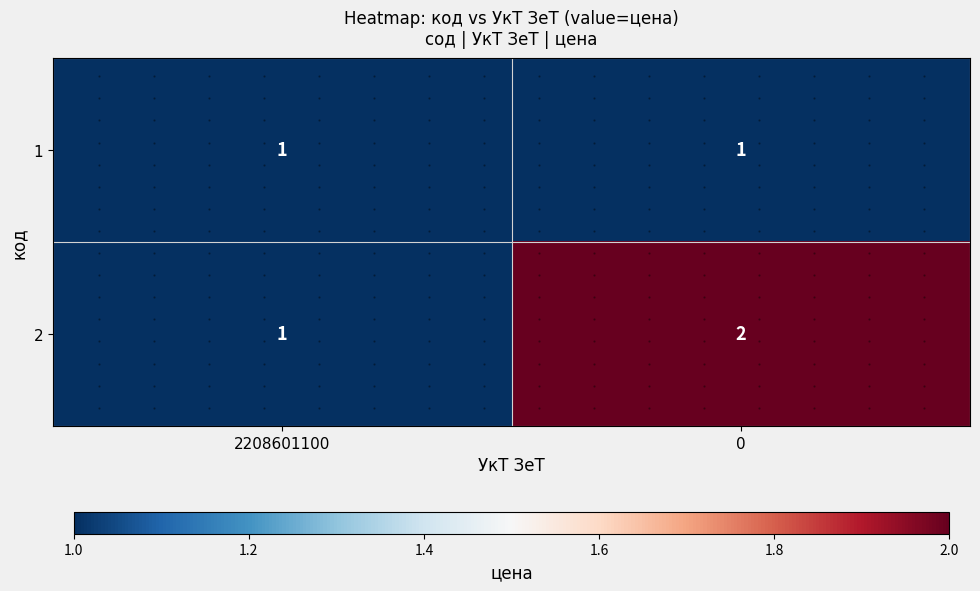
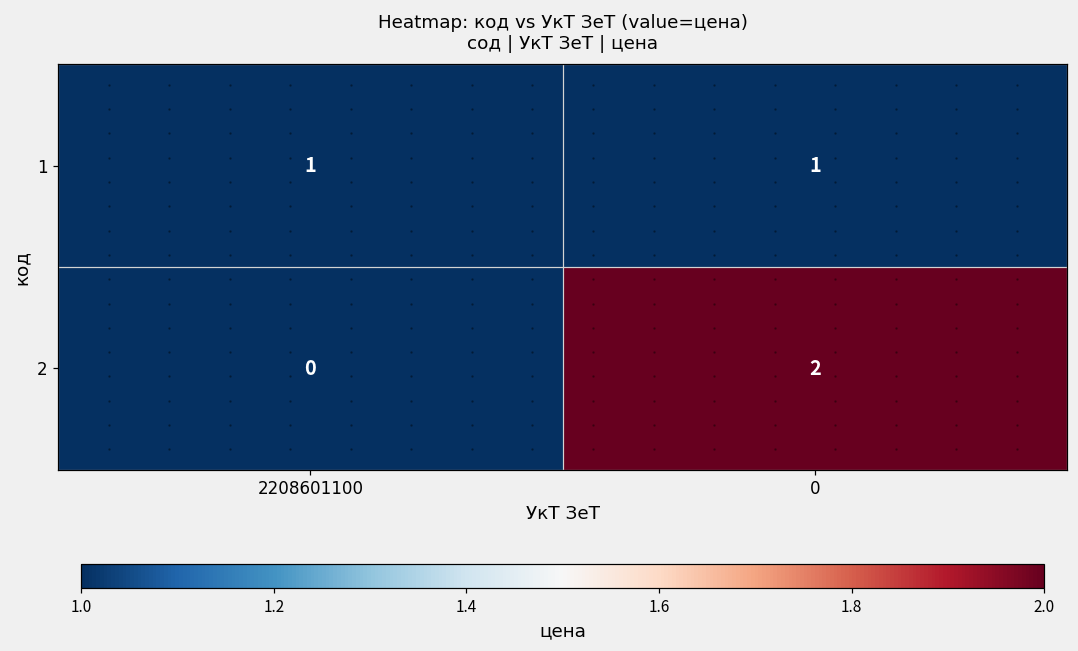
2, 2208601100: 1 -> 0
